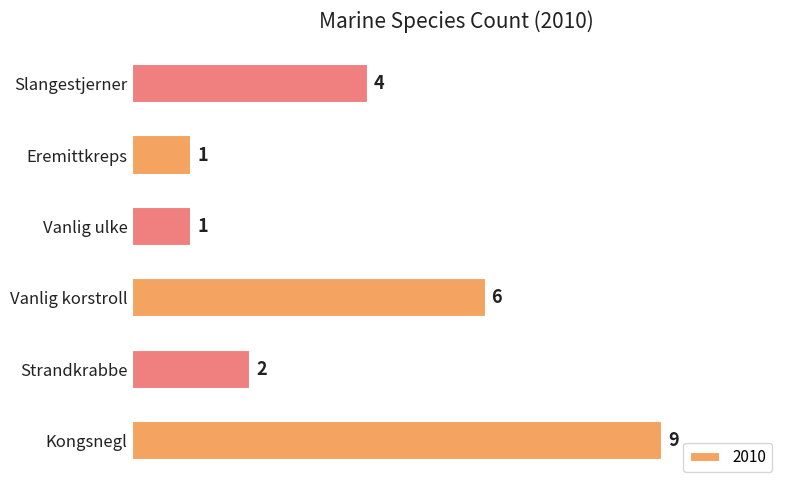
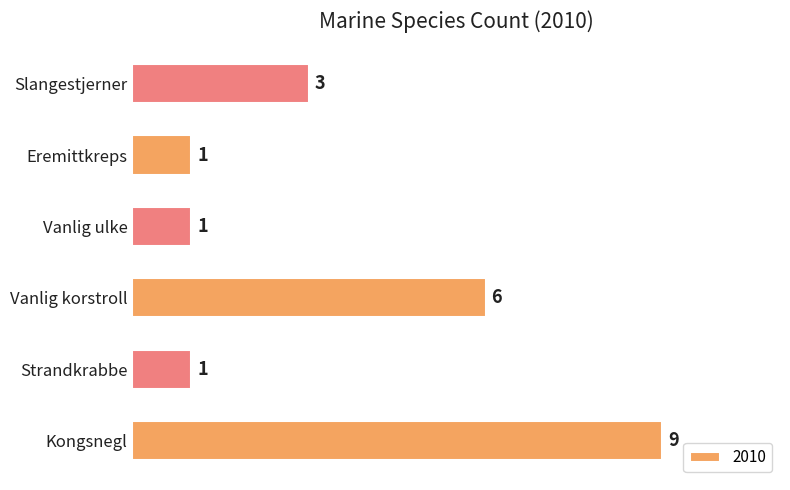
Slangestjerner: 4 -> 3
Strandkrabbe: 2 -> 1
